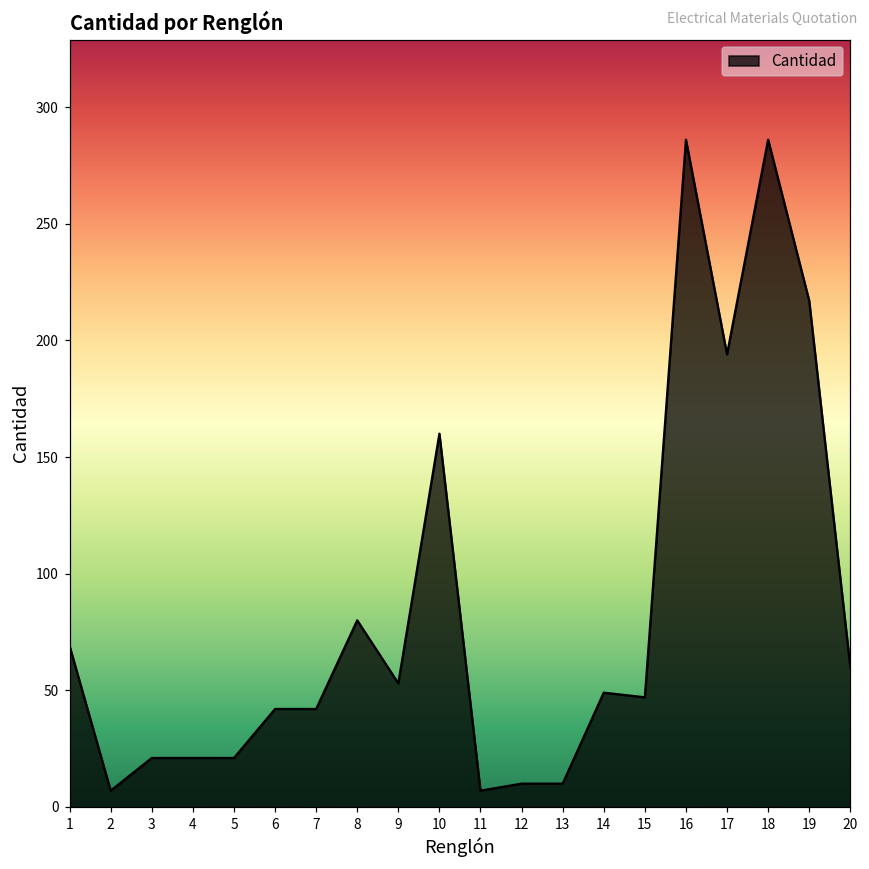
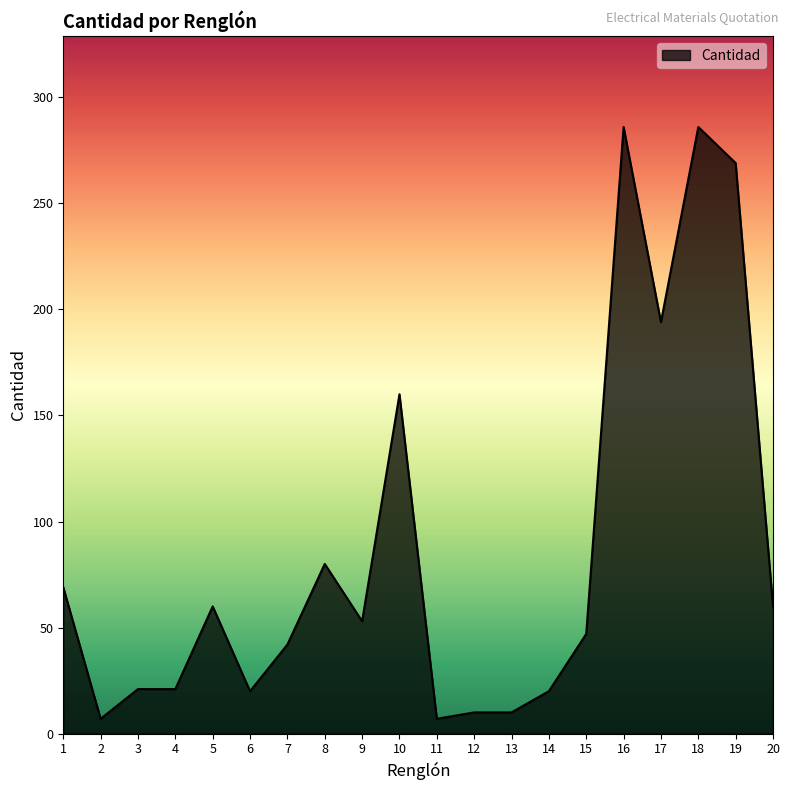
5: 21 -> 60
6: 42 -> 20
14: 49 -> 20
19: 217 -> 269
